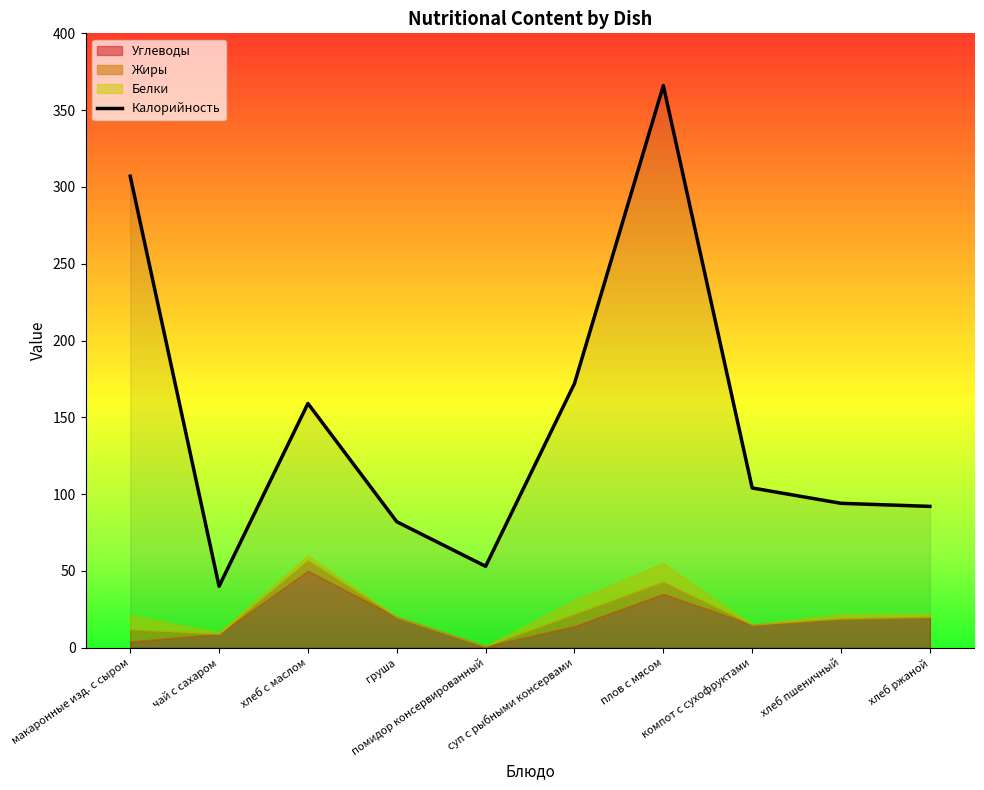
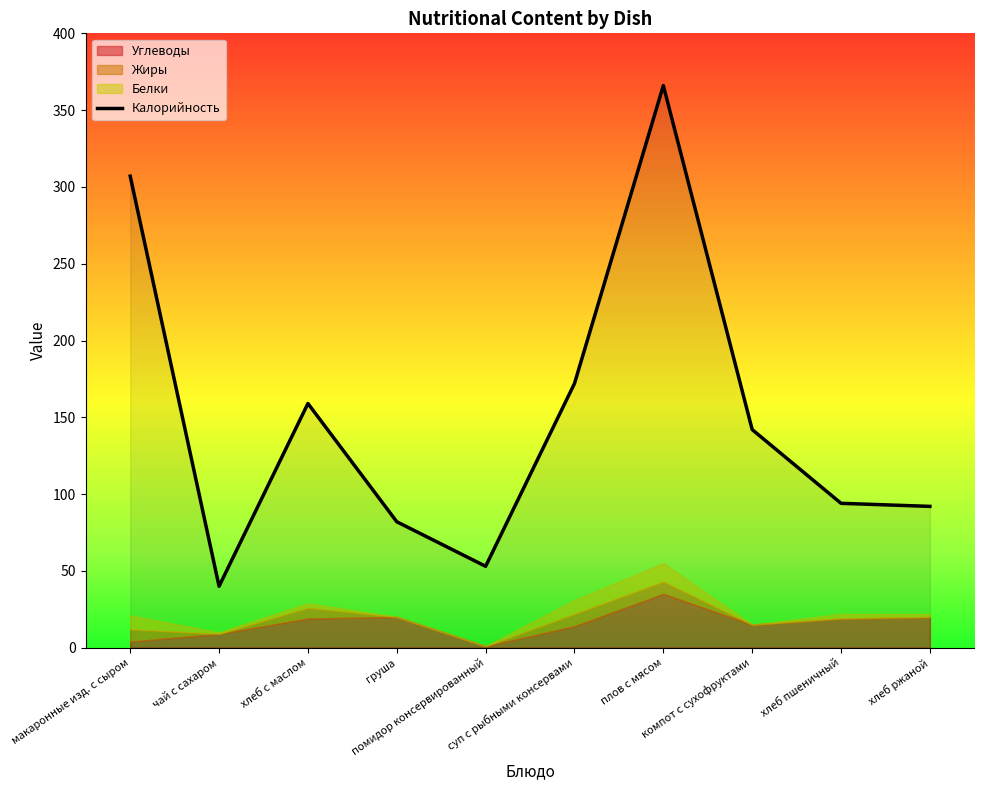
Углеводы, хлеб с маслом: 50 -> 19
Калорийность, компот с сухофруктами: 104 -> 142
